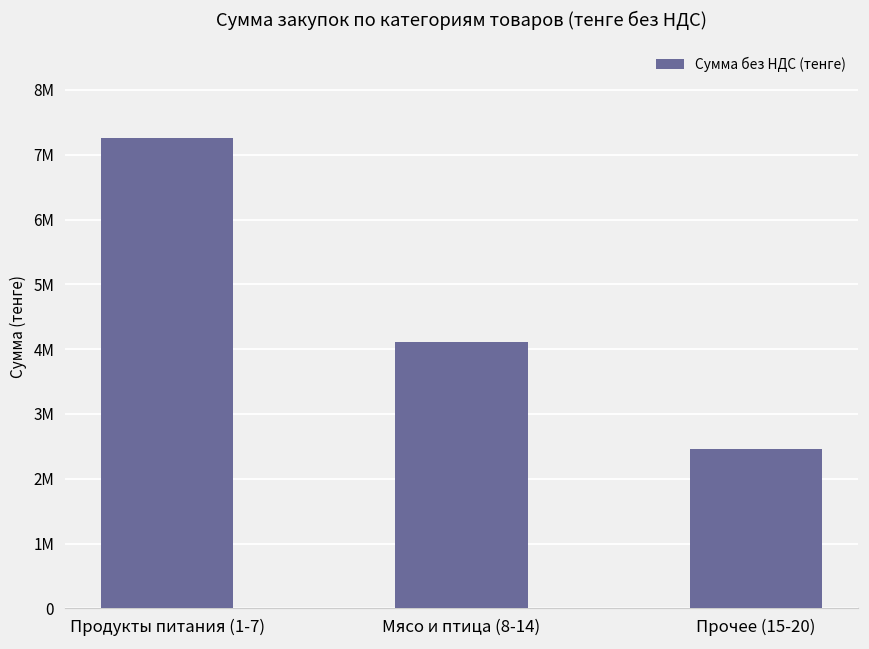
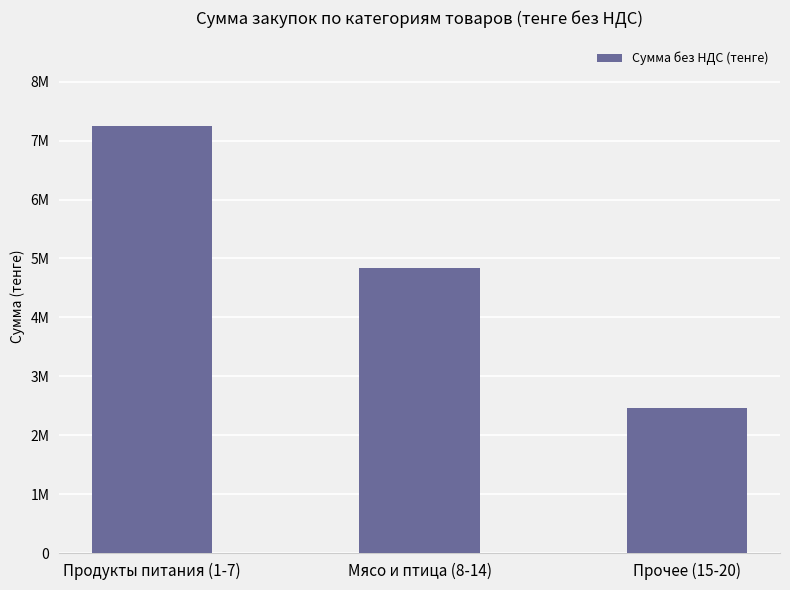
Мясо и птица (8-14): 4100000 -> 4800000
